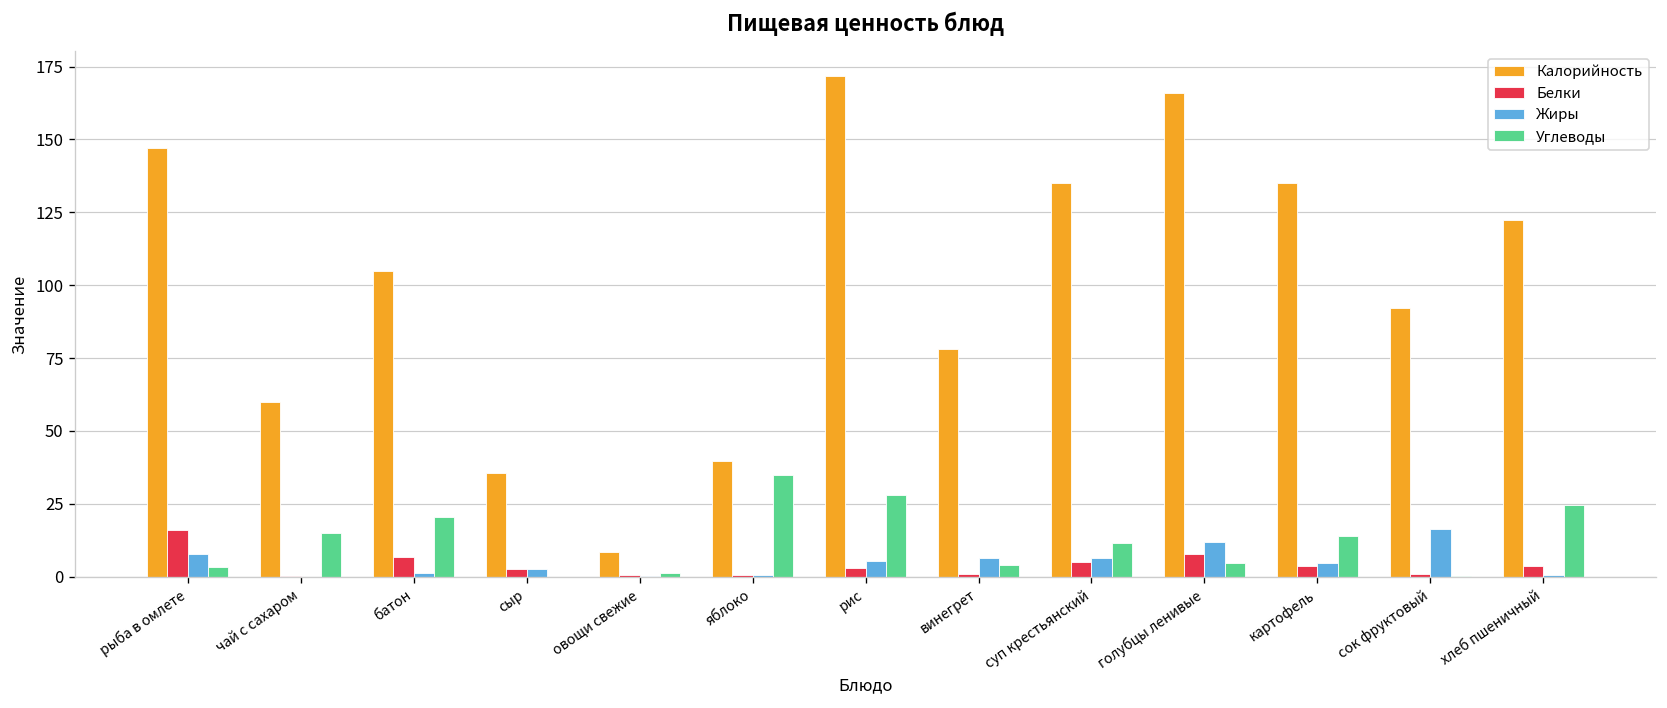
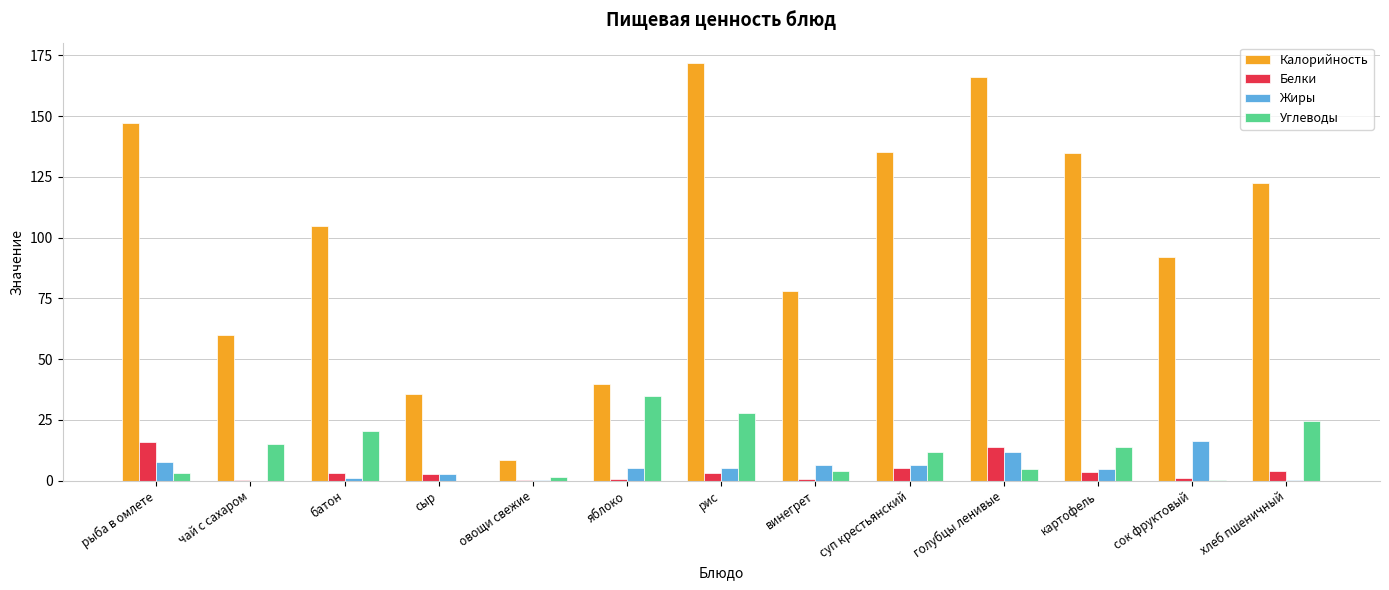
Белки, батон: 7 -> 3
Жиры, яблоко: 1 -> 5
Белки, голубцы ленивые: 8 -> 14
